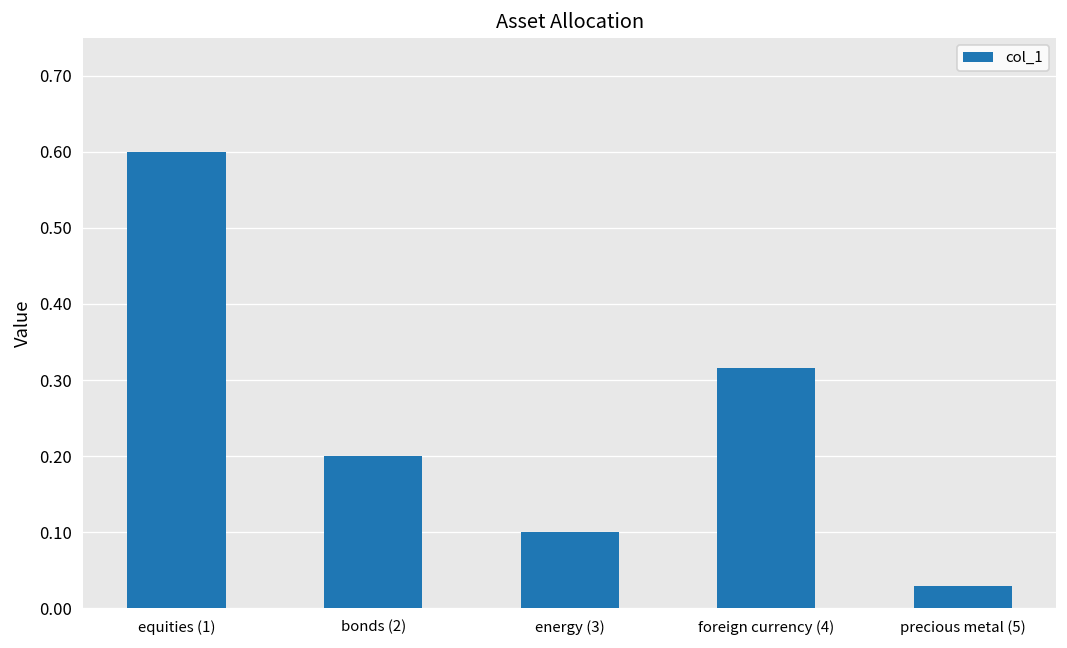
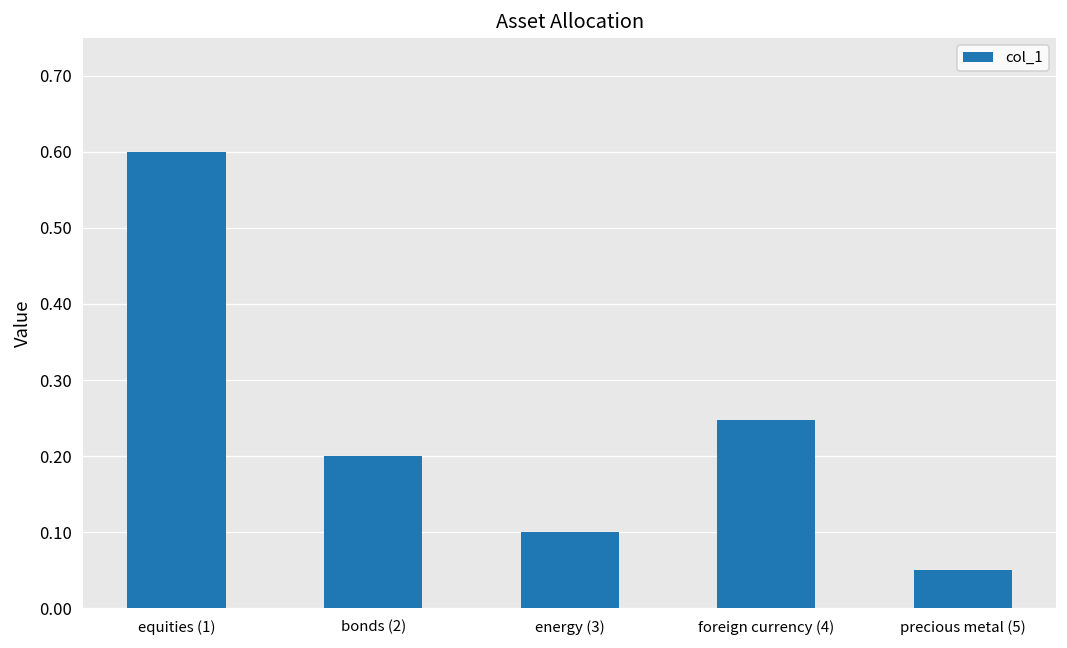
foreign currency (4): 0.32 -> 0.25
precious metal (5): 0.03 -> 0.05
